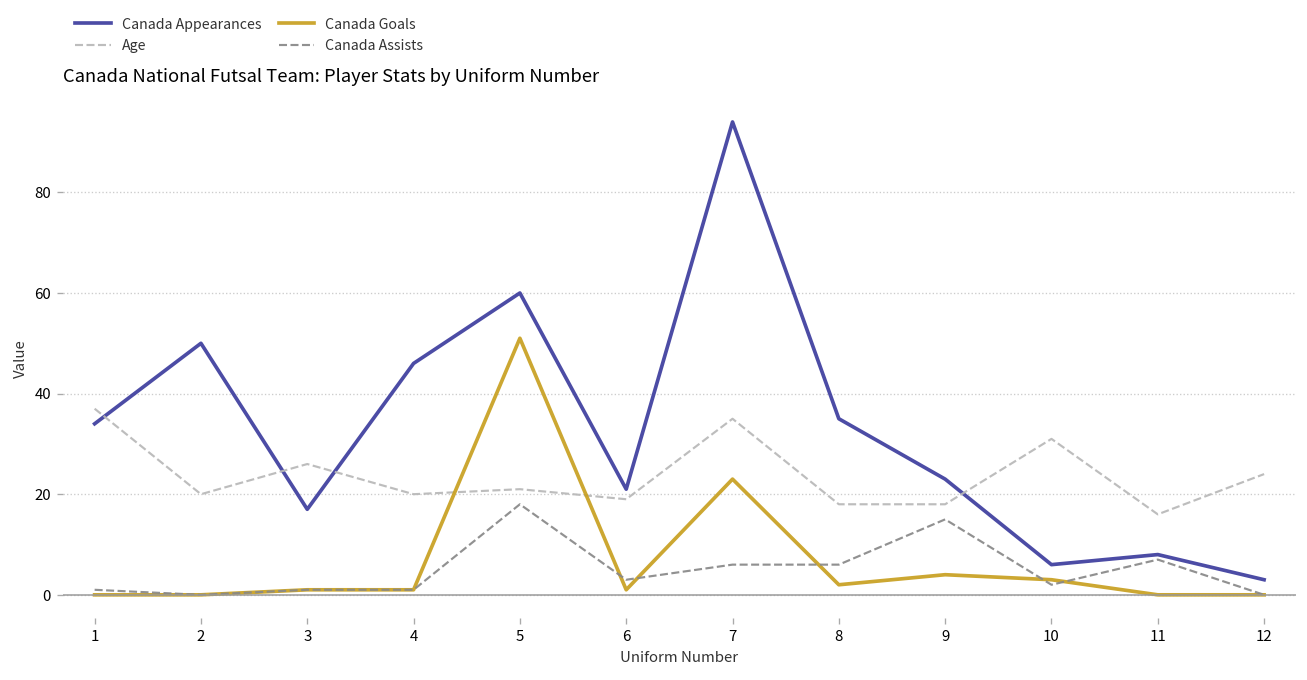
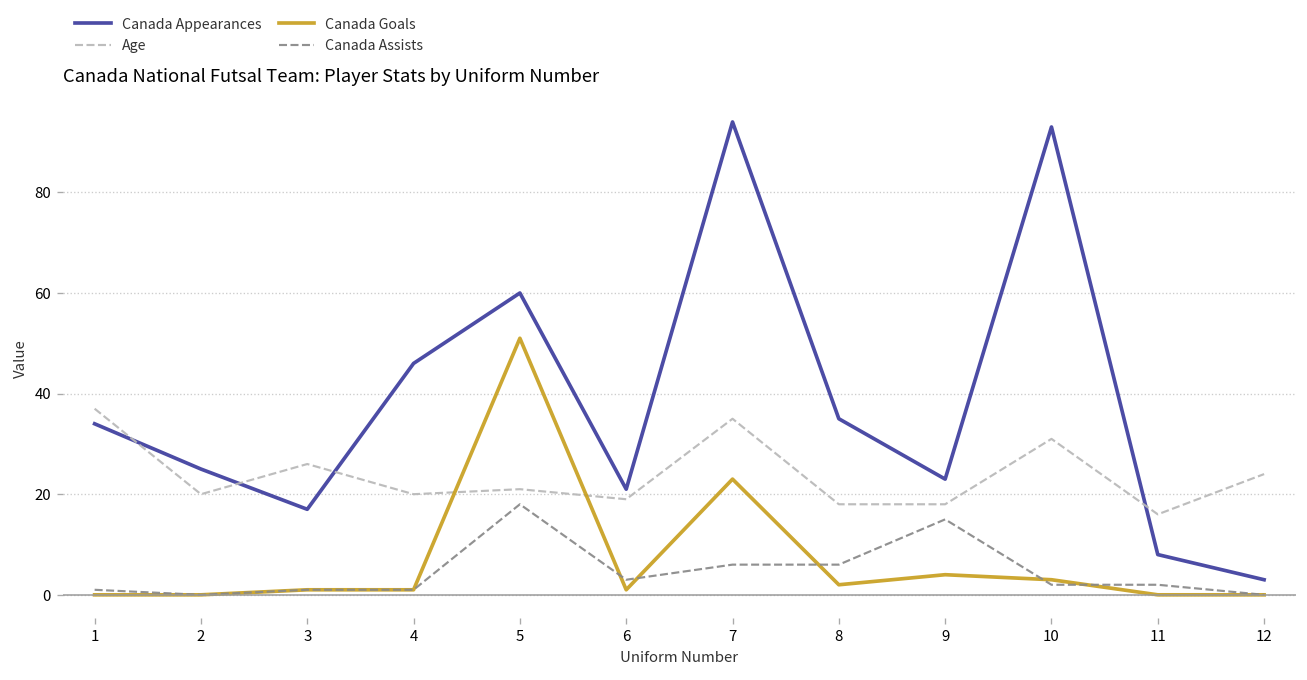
Canada Appearances, 2: 50 -> 25
Canada Appearances, 10: 6 -> 93
Canada Assists, 11: 7 -> 2
